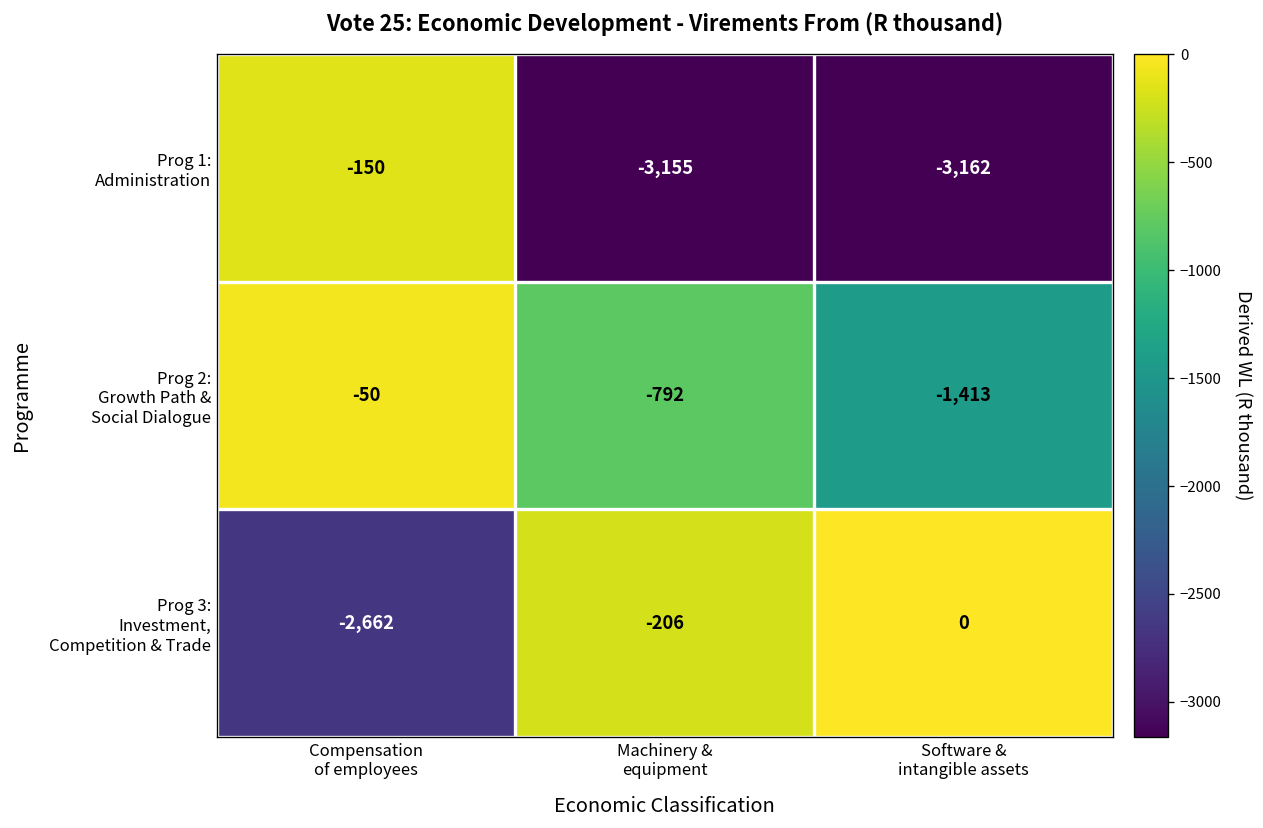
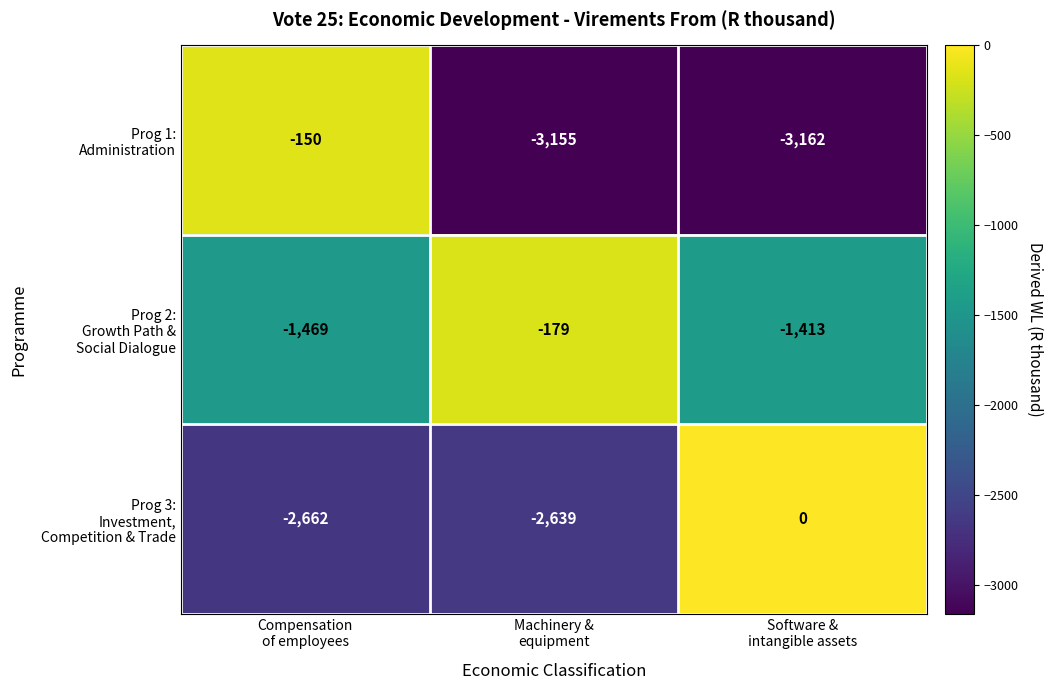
Prog 2: Growth Path & Social Dialogue, Compensation of employees: -50 -> -1,469
Prog 2: Growth Path & Social Dialogue, Machinery & equipment: -792 -> -179
Prog 3: Investment, Competition & Trade, Machinery & equipment: -206 -> -2,639
